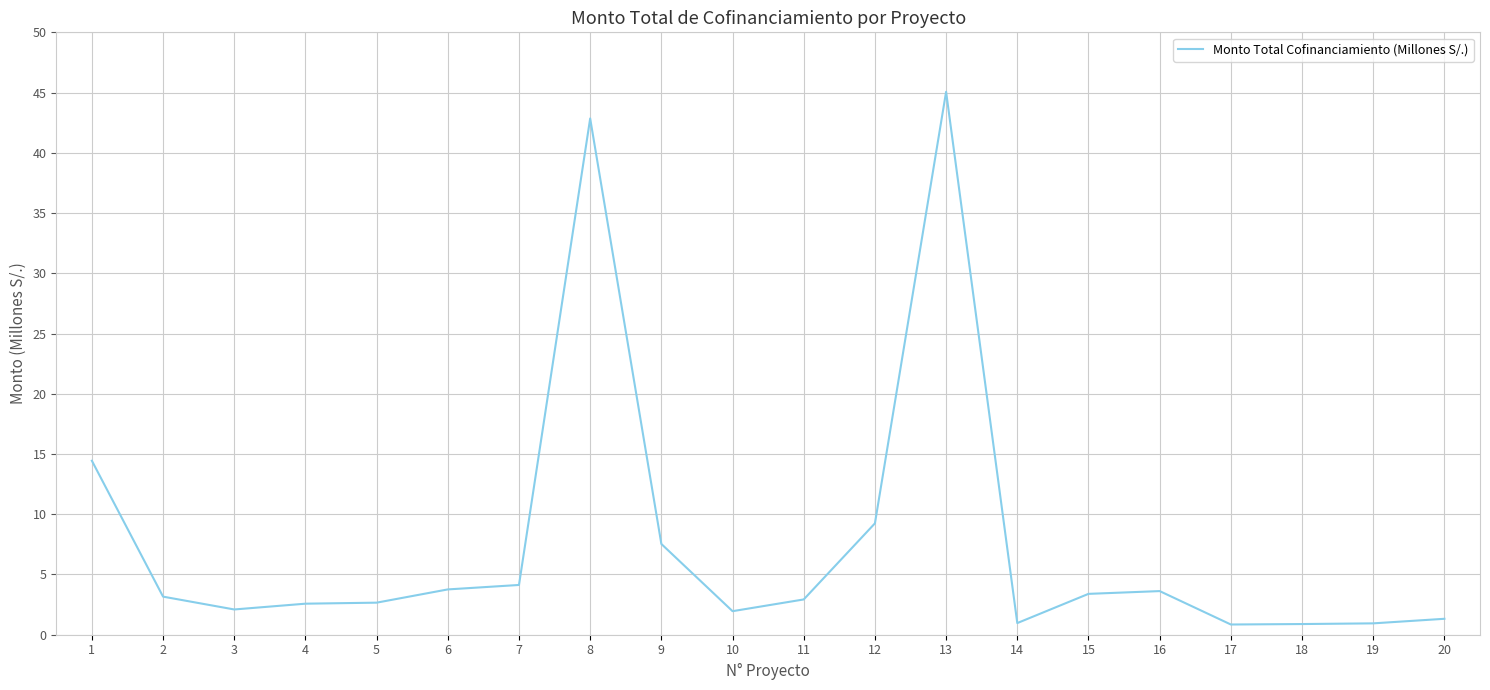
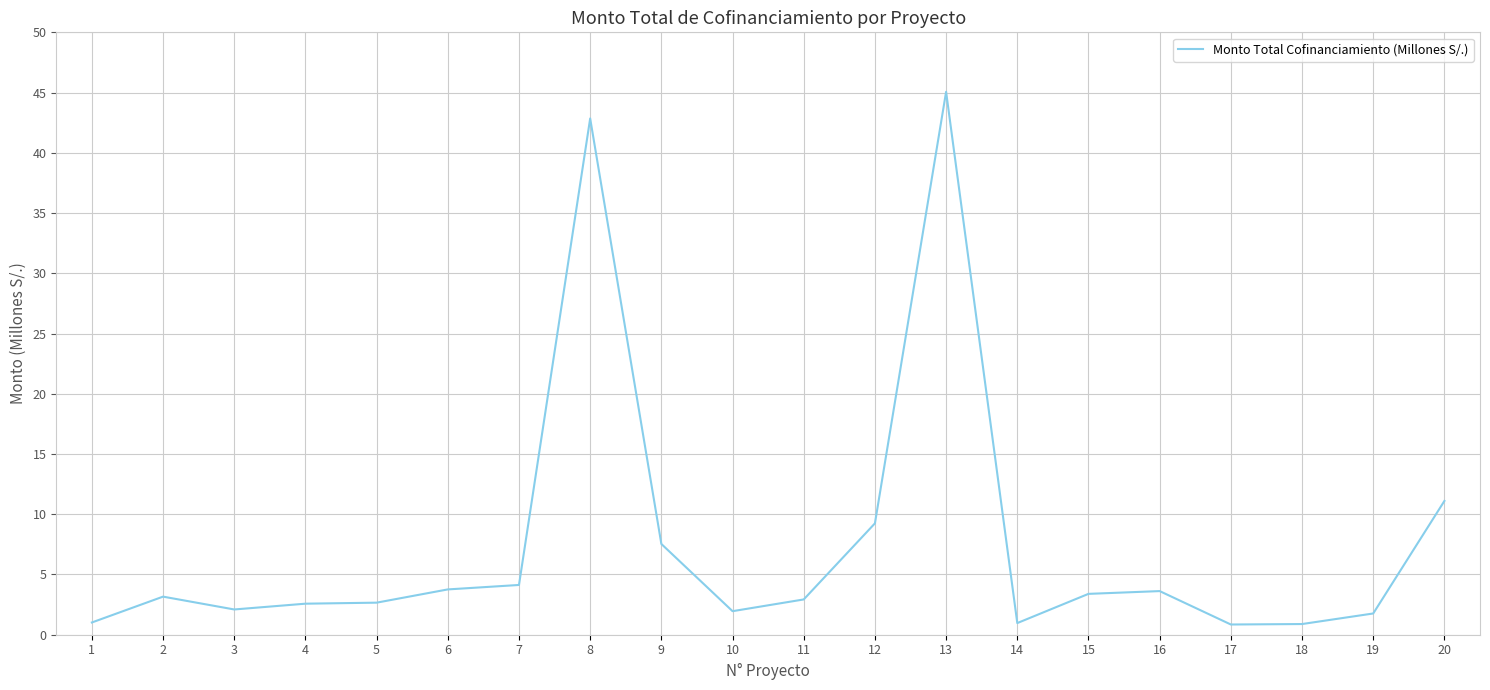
1: 14.4 -> 1.0
19: 0.9 -> 1.8
20: 1.3 -> 11.1
